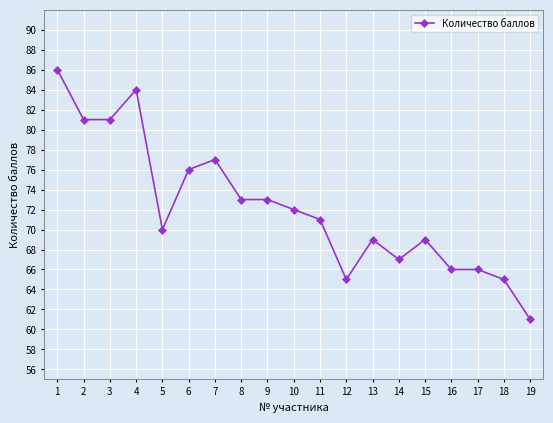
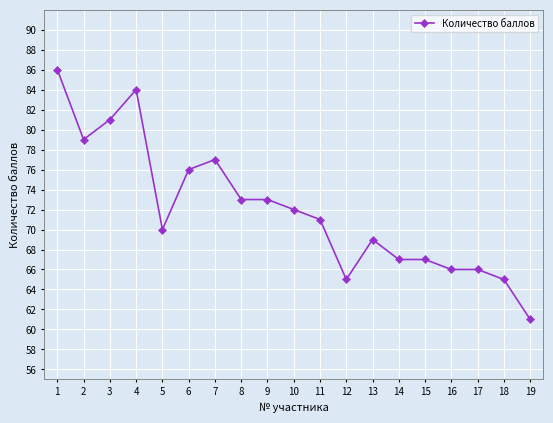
2: 81 -> 79
15: 69 -> 67
